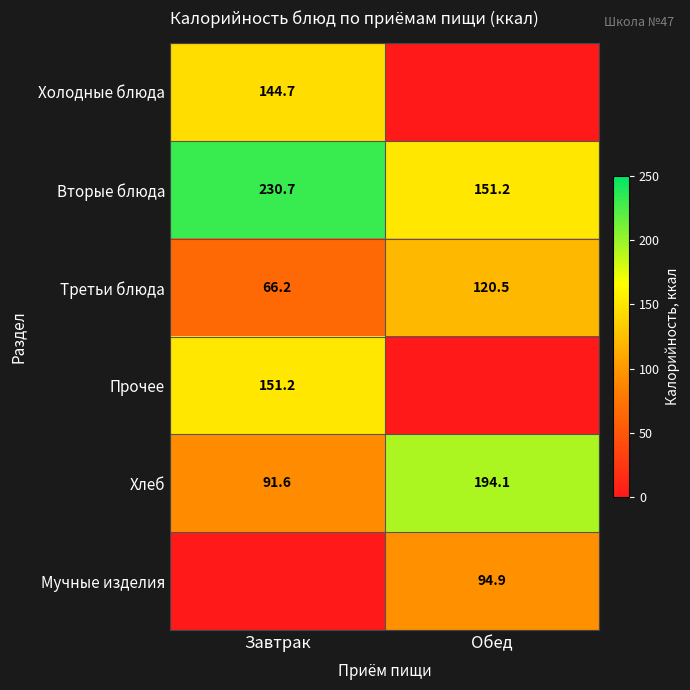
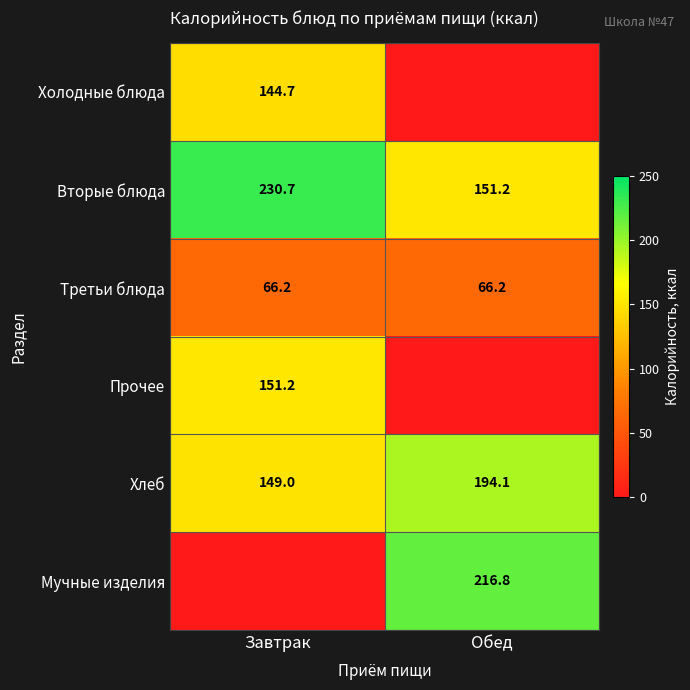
Третьи блюда, Обед: 120.5 -> 66.2
Хлеб, Завтрак: 91.6 -> 149.0
Мучные изделия, Обед: 94.9 -> 216.8
